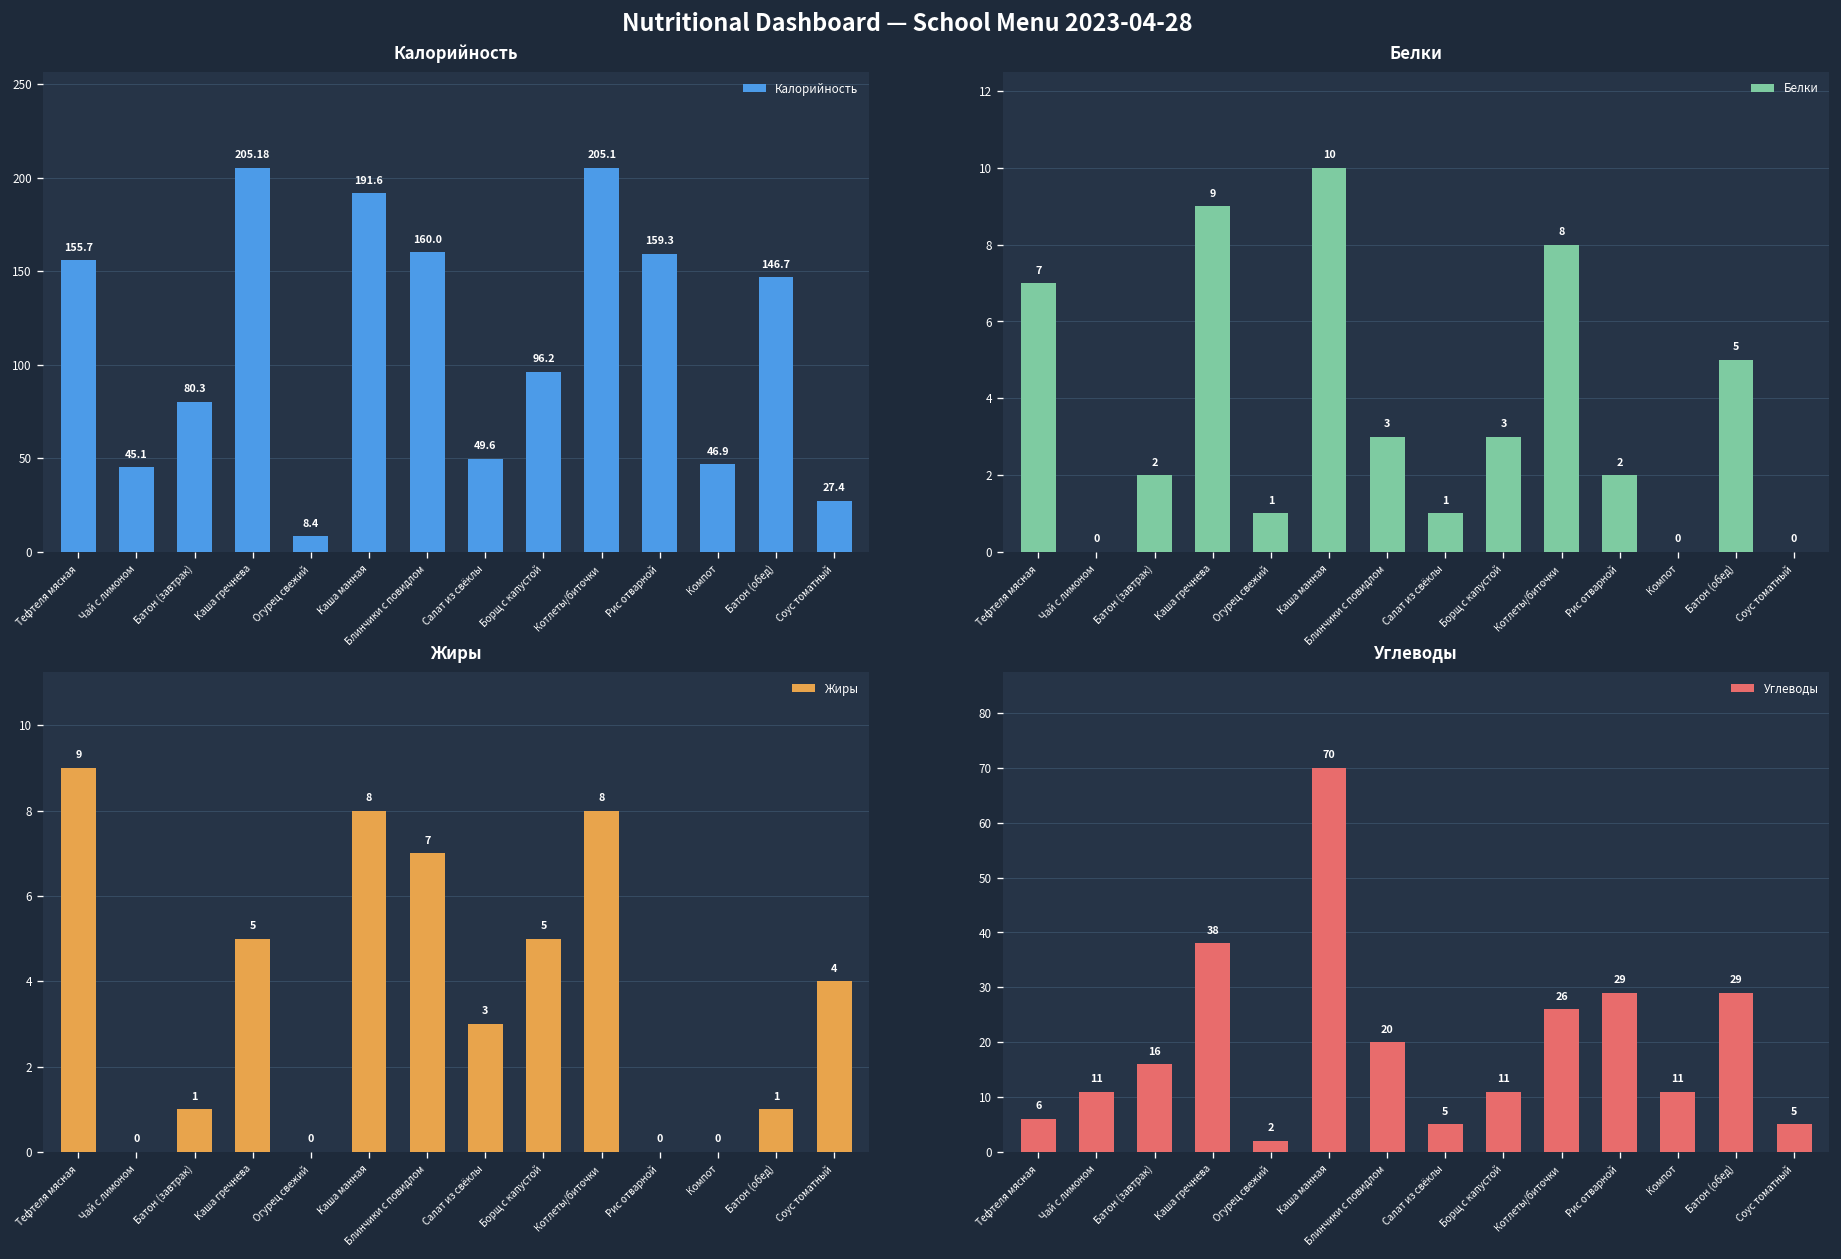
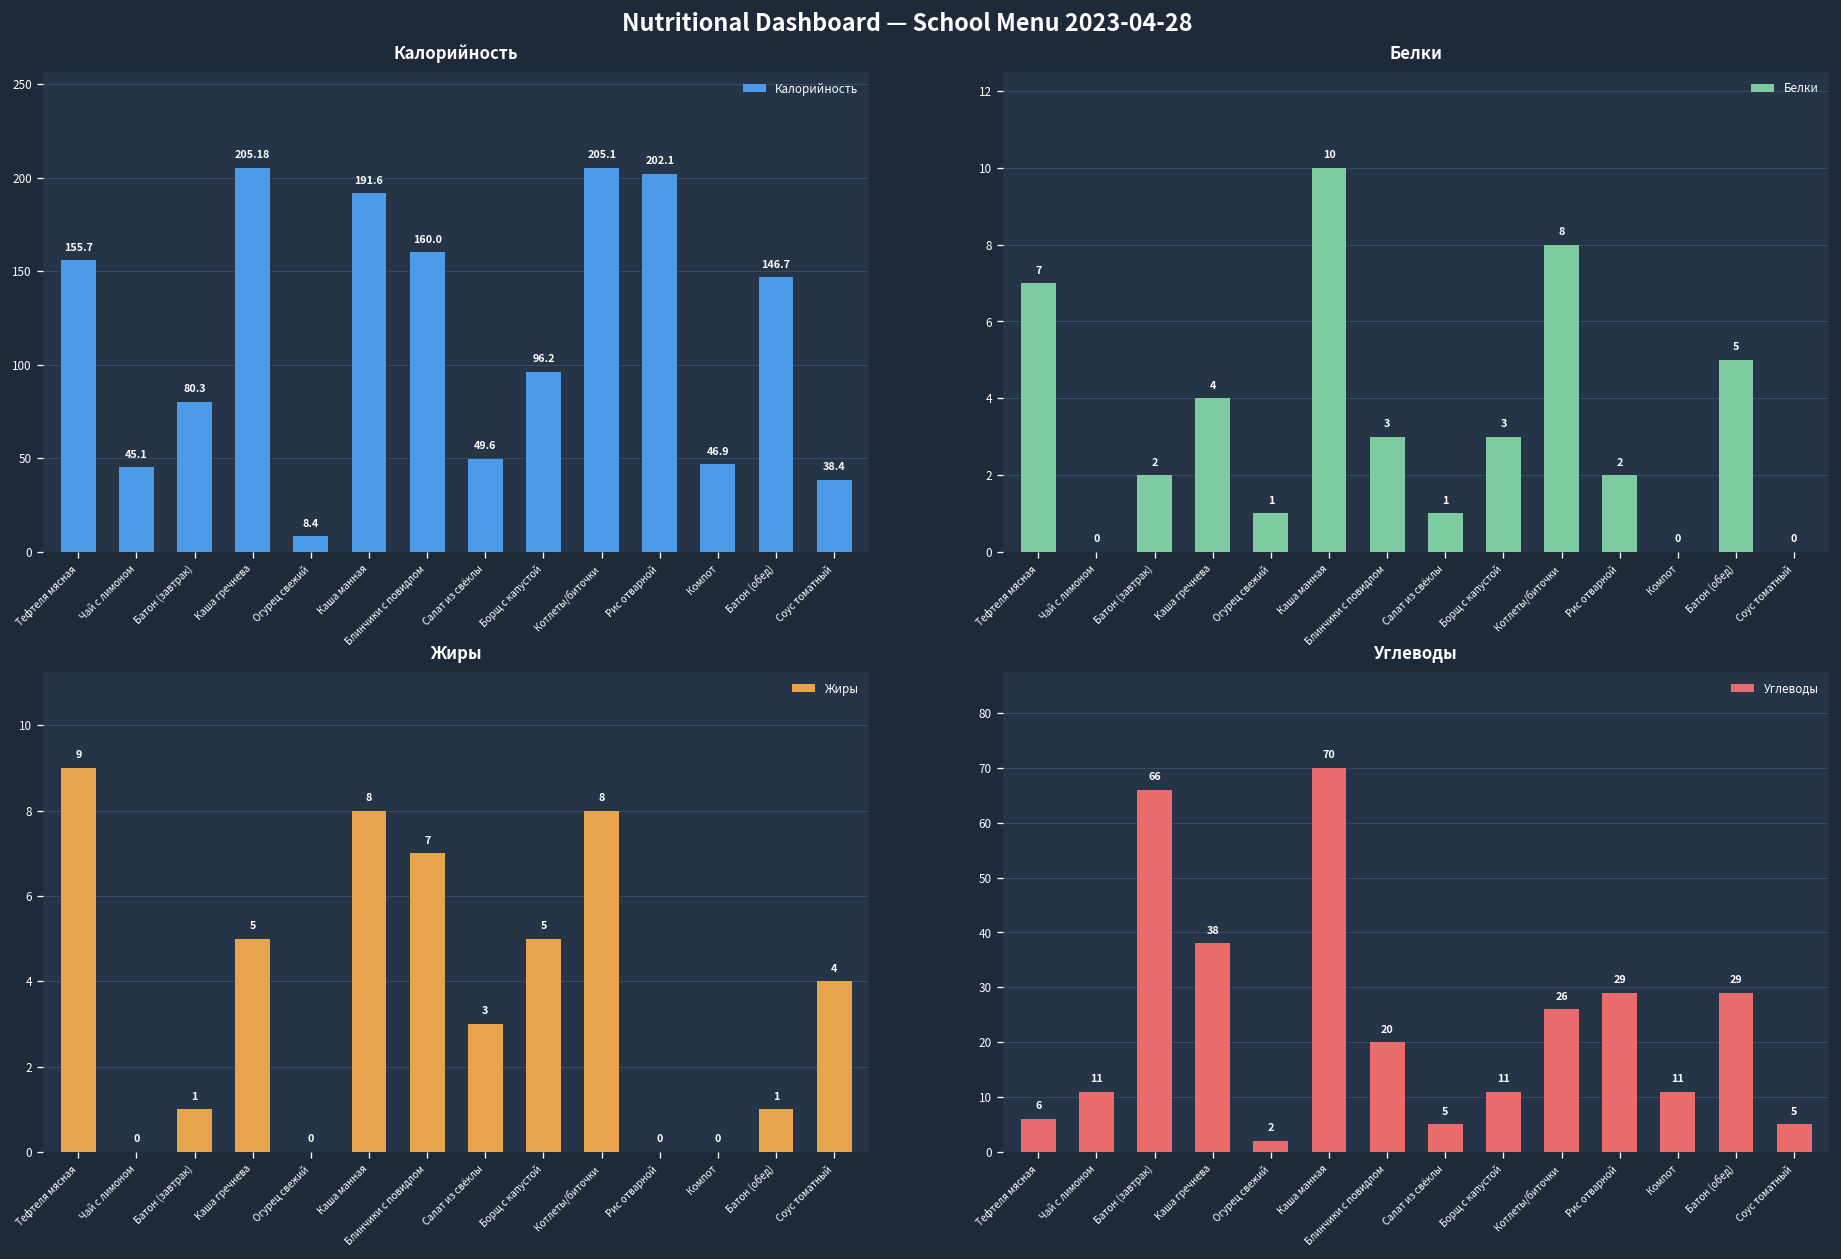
Калорийность, Рис отварной: 159.3 -> 202.1
Калорийность, Соус томатный: 27.4 -> 38.4
Белки, Каша гречнева: 9 -> 4
Углеводы, Батон (завтрак): 16 -> 66
